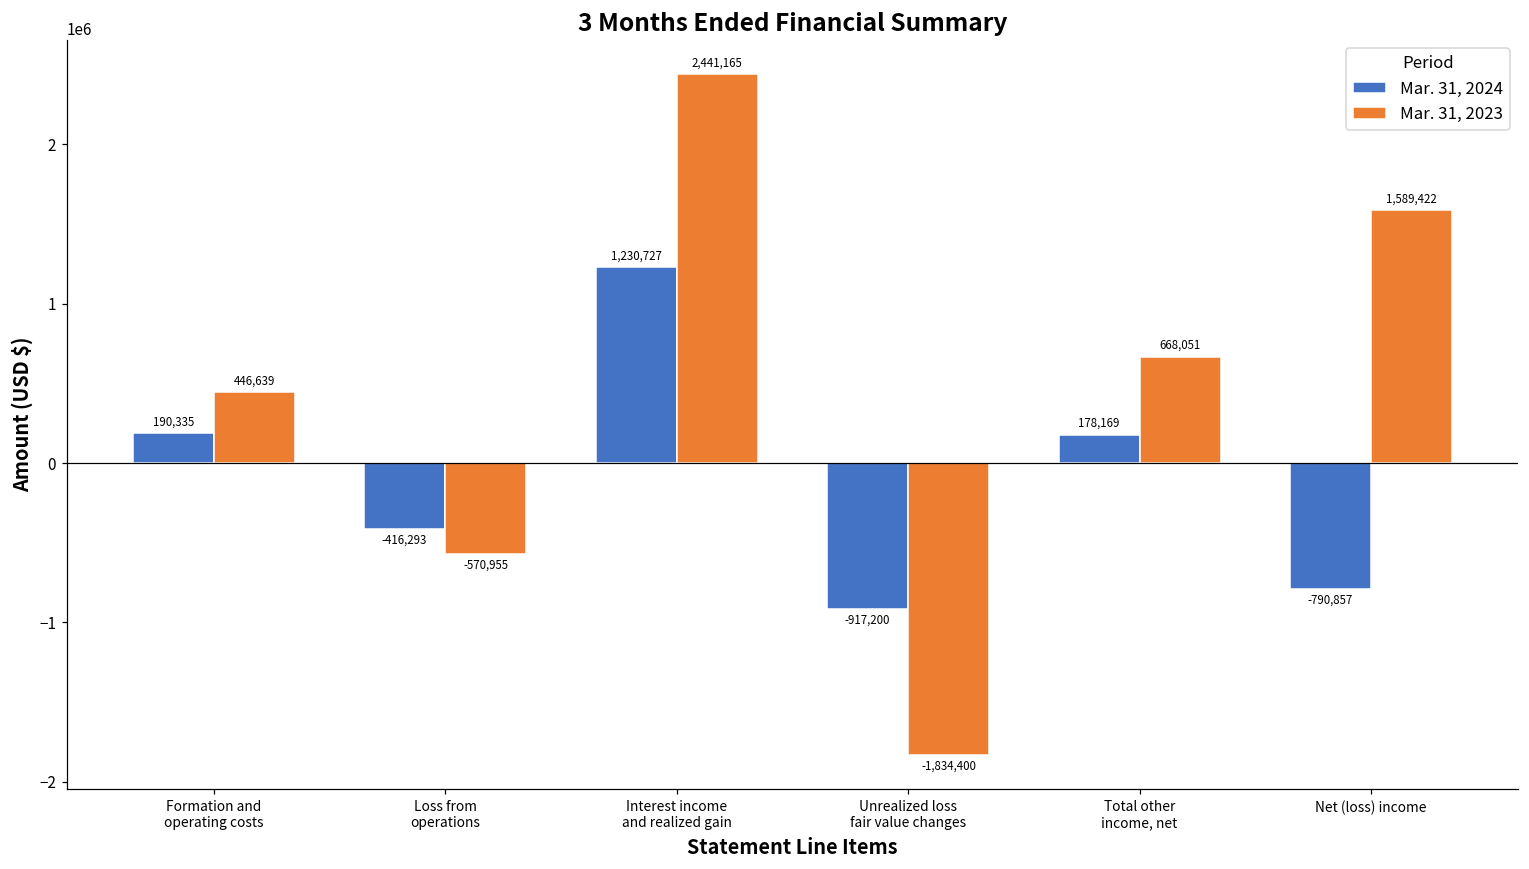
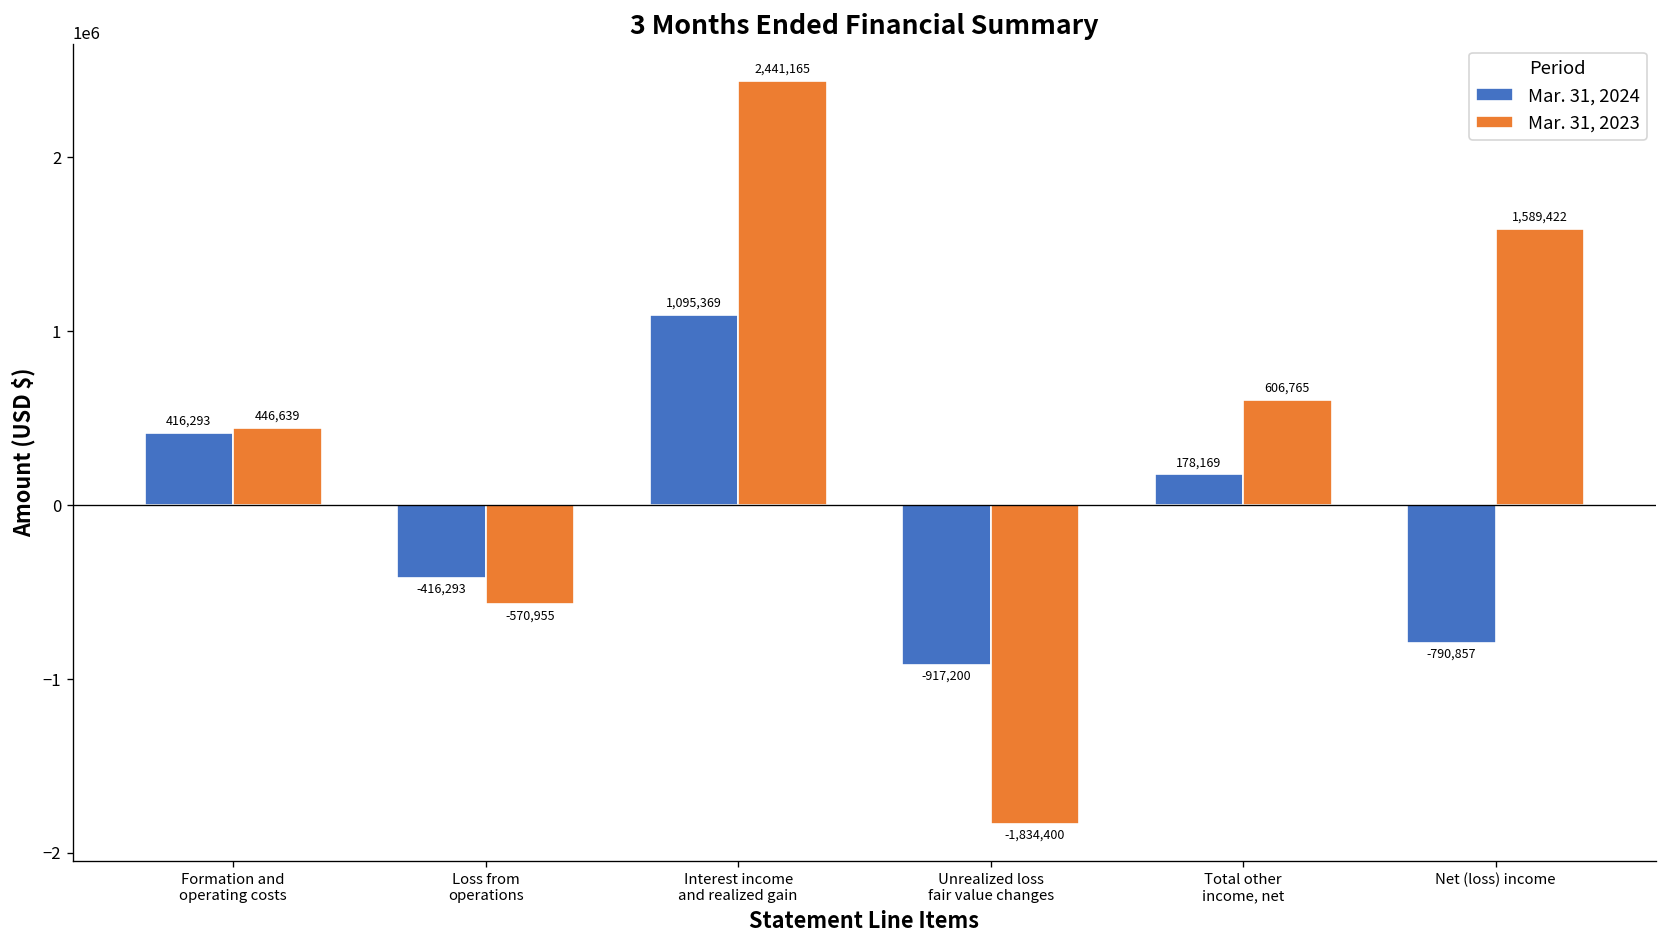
Mar. 31, 2024, Formation and operating costs: 190,335 -> 416,293
Mar. 31, 2024, Interest income and realized gain: 1,230,727 -> 1,095,369
Mar. 31, 2023, Total other income, net: 668,051 -> 606,765
